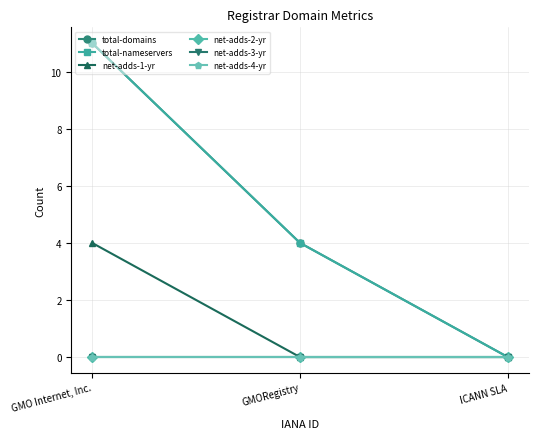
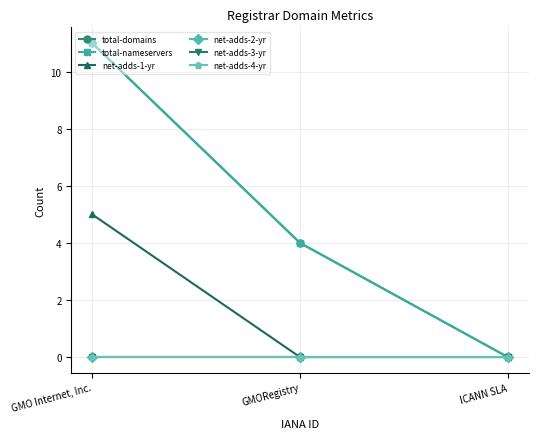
net-adds-1-yr, GMO Internet, Inc.: 4 -> 5
